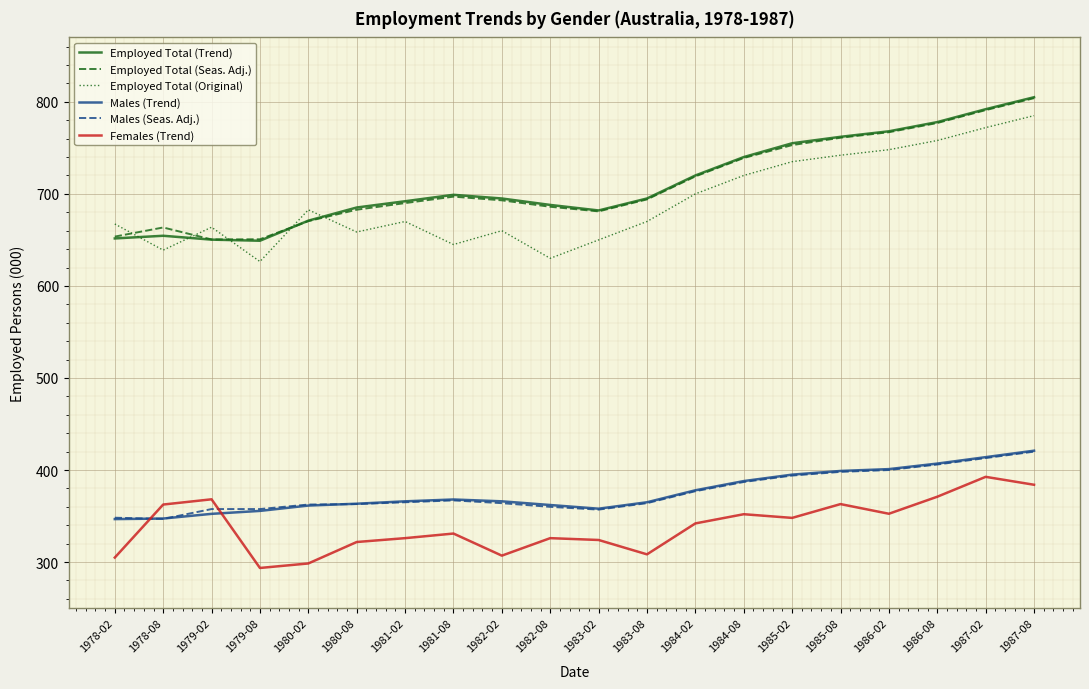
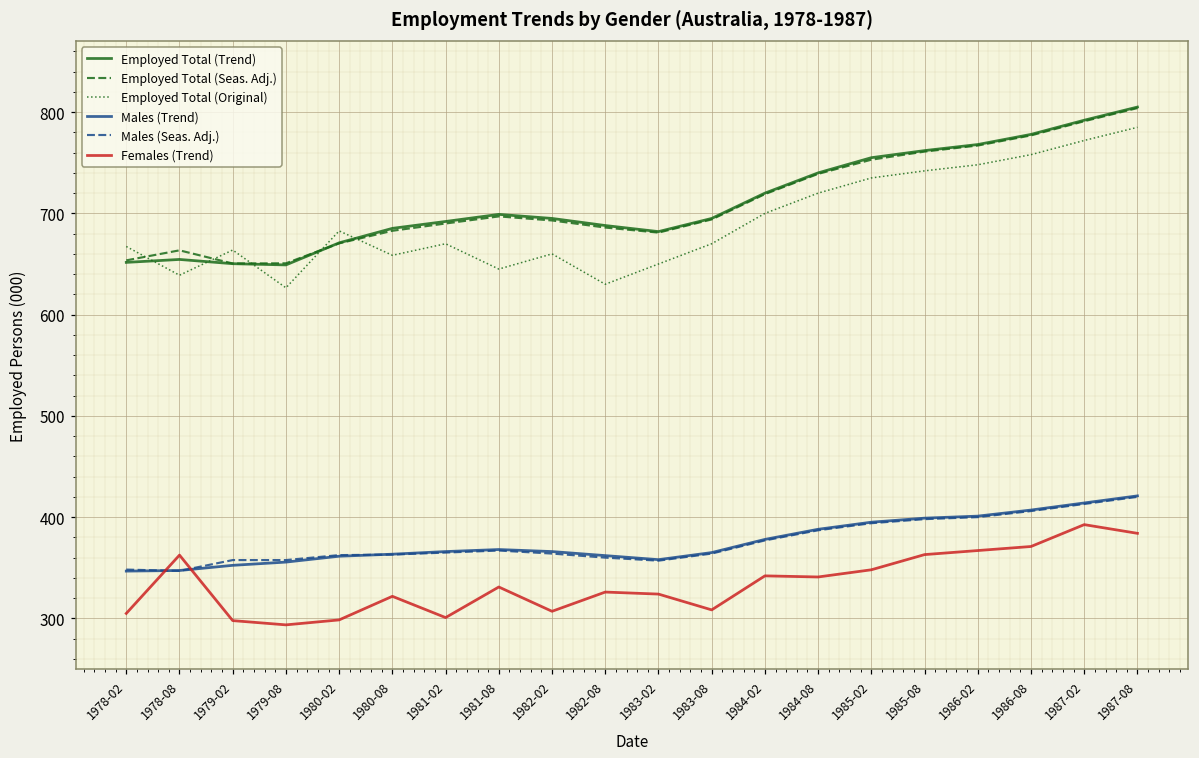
Females (Trend), 1979-02: 370 -> 300
Females (Trend), 1981-02: 330 -> 300
Females (Trend), 1984-08: 350 -> 340
Females (Trend), 1986-02: 350 -> 370
